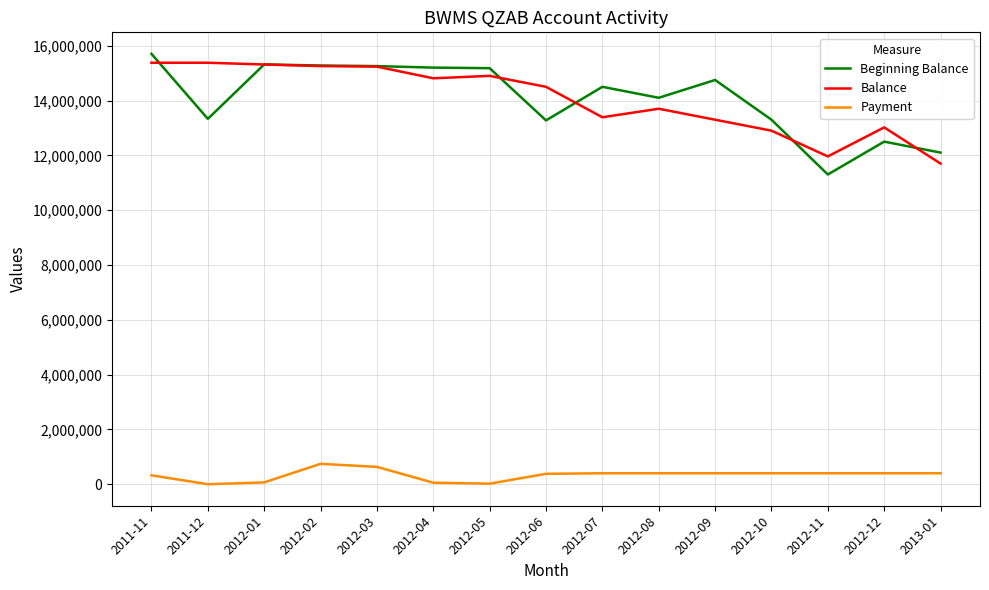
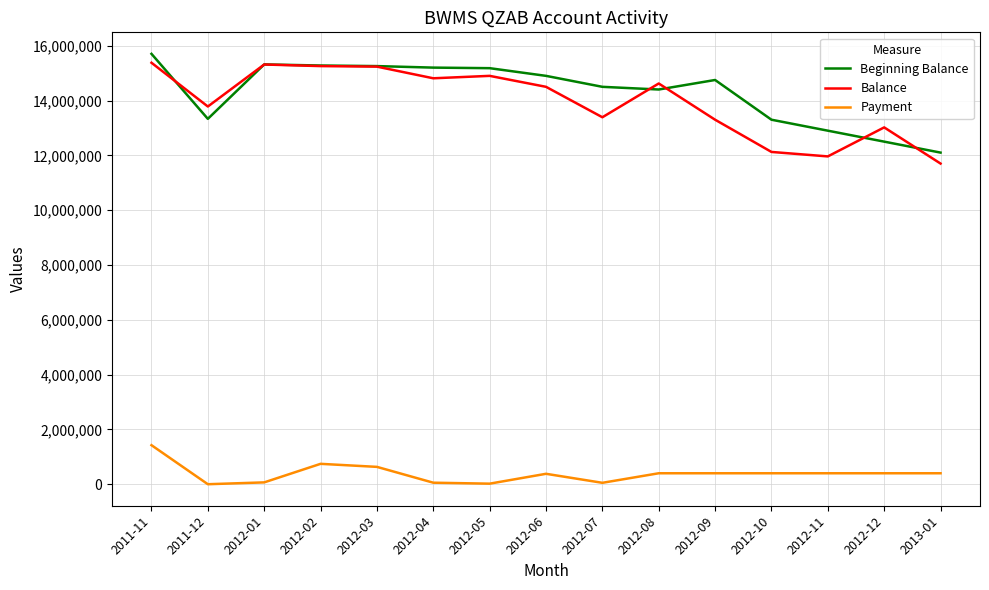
Payment, 2011-11: 300,000 -> 1,400,000
Balance, 2011-12: 15,400,000 -> 13,800,000
Beginning Balance, 2012-06: 13,300,000 -> 14,900,000
Payment, 2012-07: 400,000 -> 100,000
Beginning Balance, 2012-08: 14,100,000 -> 14,400,000
Balance, 2012-08: 13,700,000 -> 14,600,000
Balance, 2012-10: 12,900,000 -> 12,100,000
Beginning Balance, 2012-11: 11,300,000 -> 12,900,000
